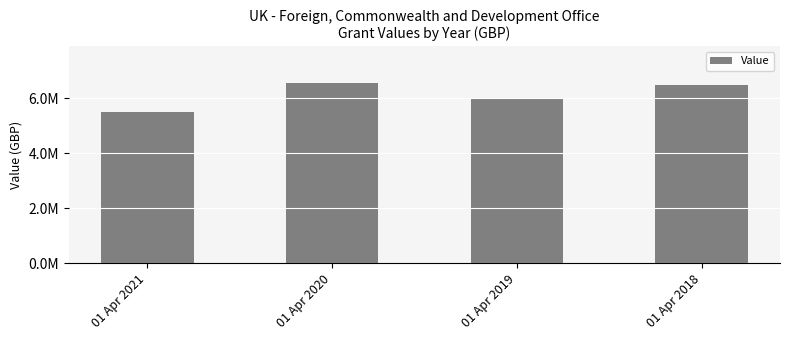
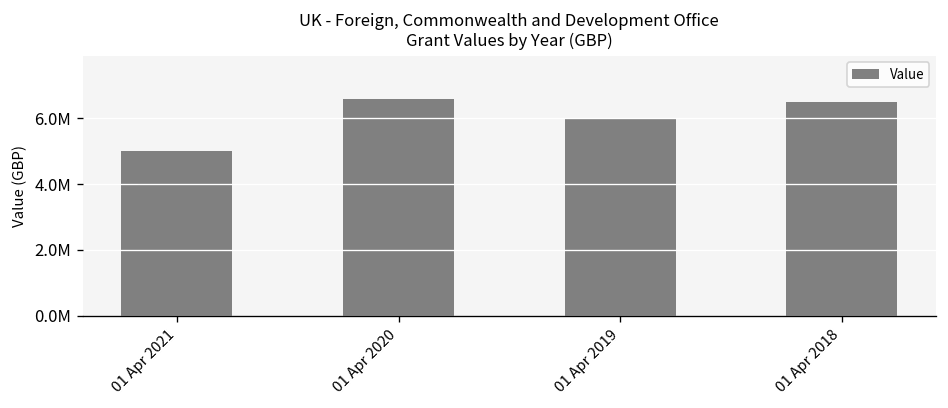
01 Apr 2021: 5500000 -> 5000000
